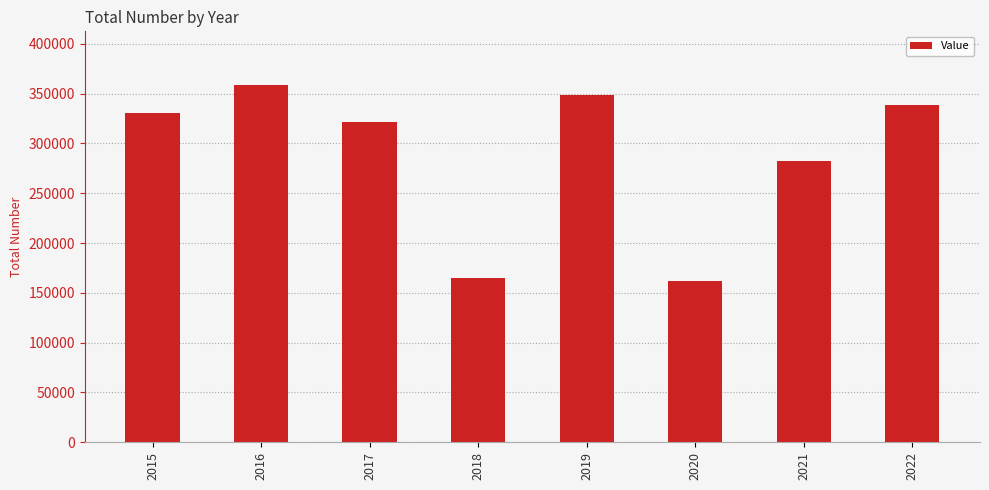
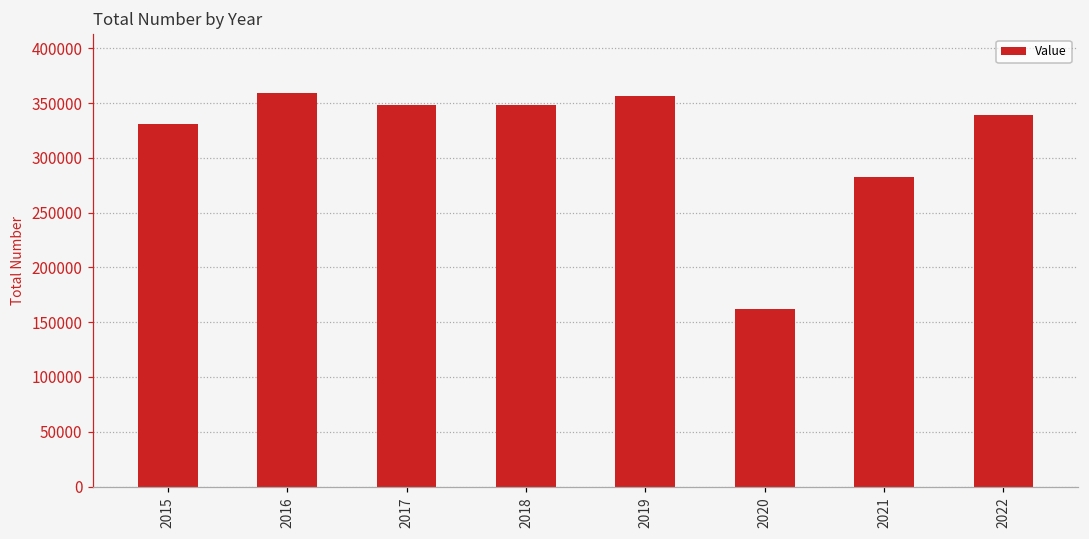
2017: 320000 -> 350000
2018: 170000 -> 350000
2019: 350000 -> 360000
